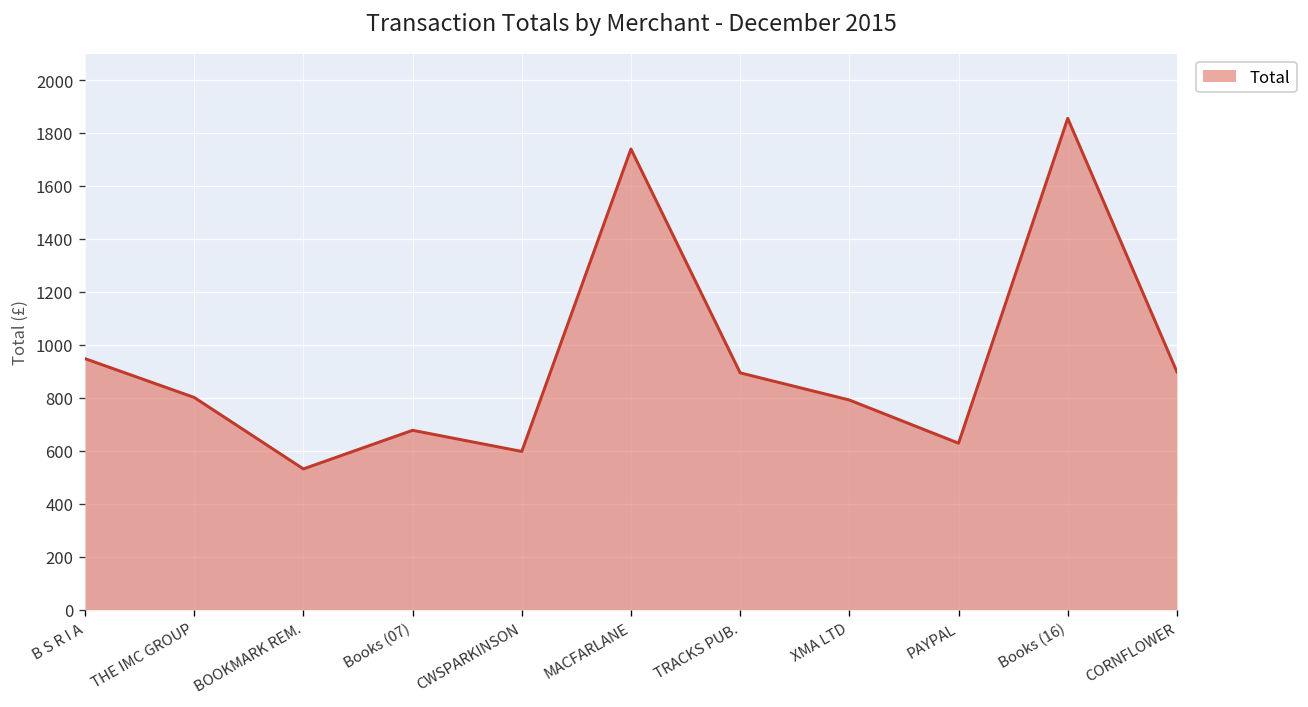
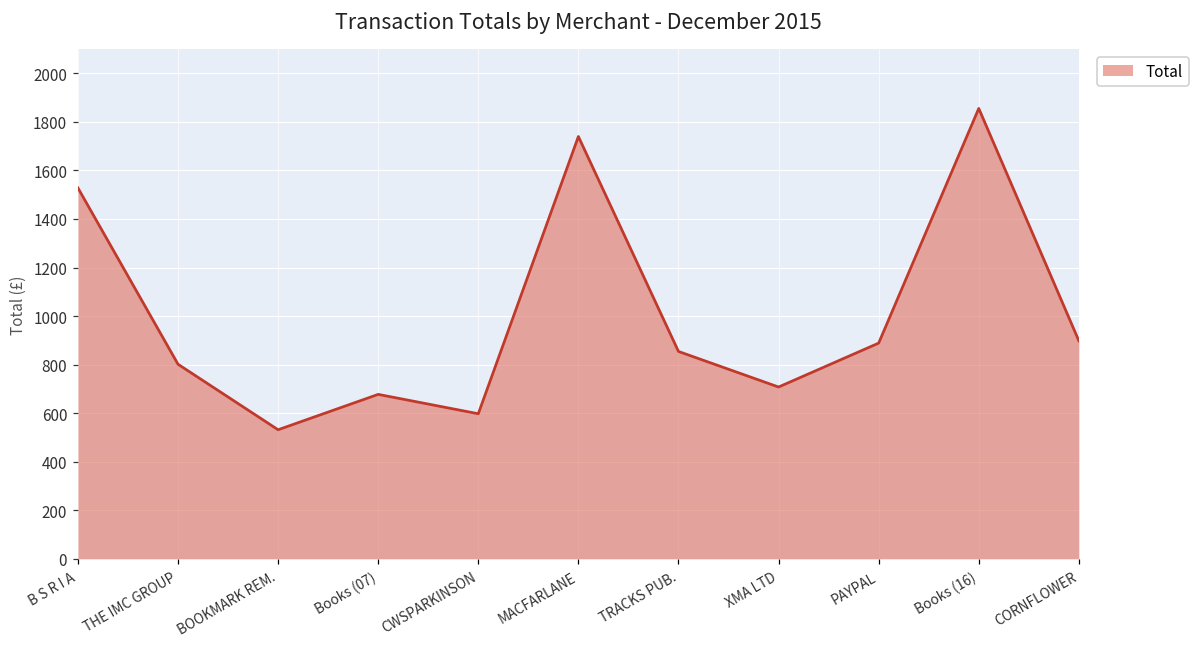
B S R I A: 950 -> 1530
TRACKS PUB.: 890 -> 850
XMA LTD: 790 -> 710
PAYPAL: 630 -> 890
